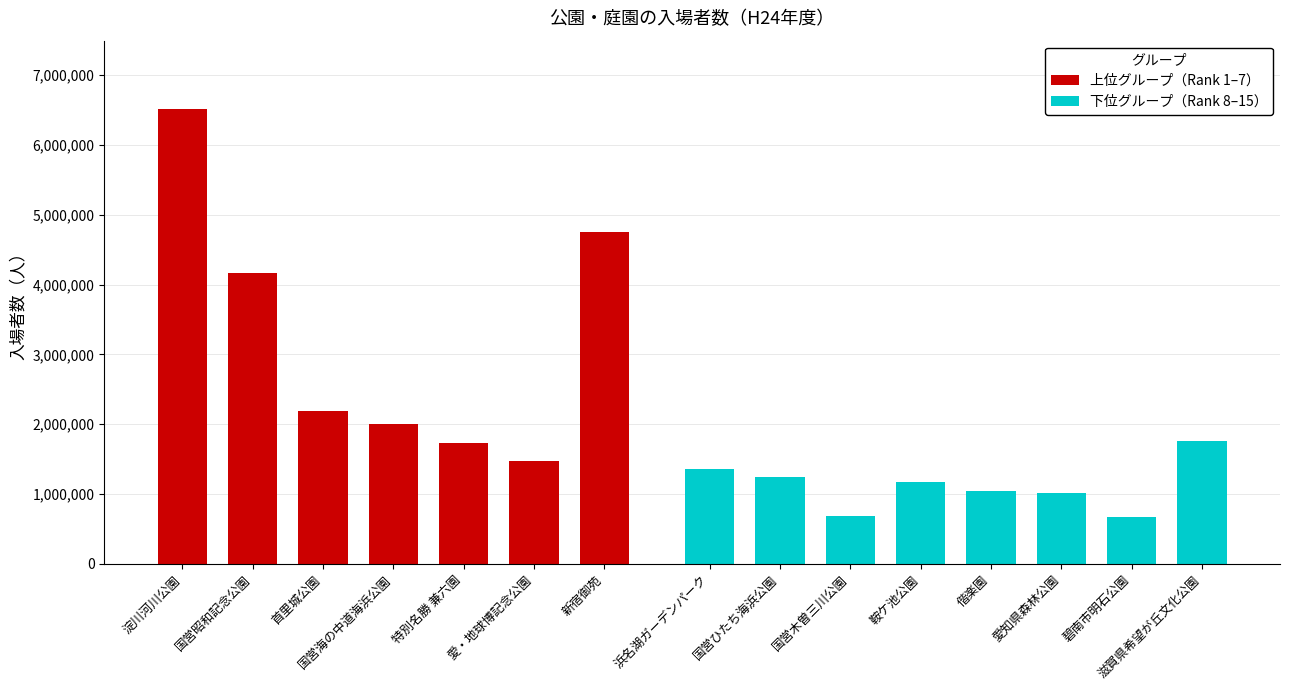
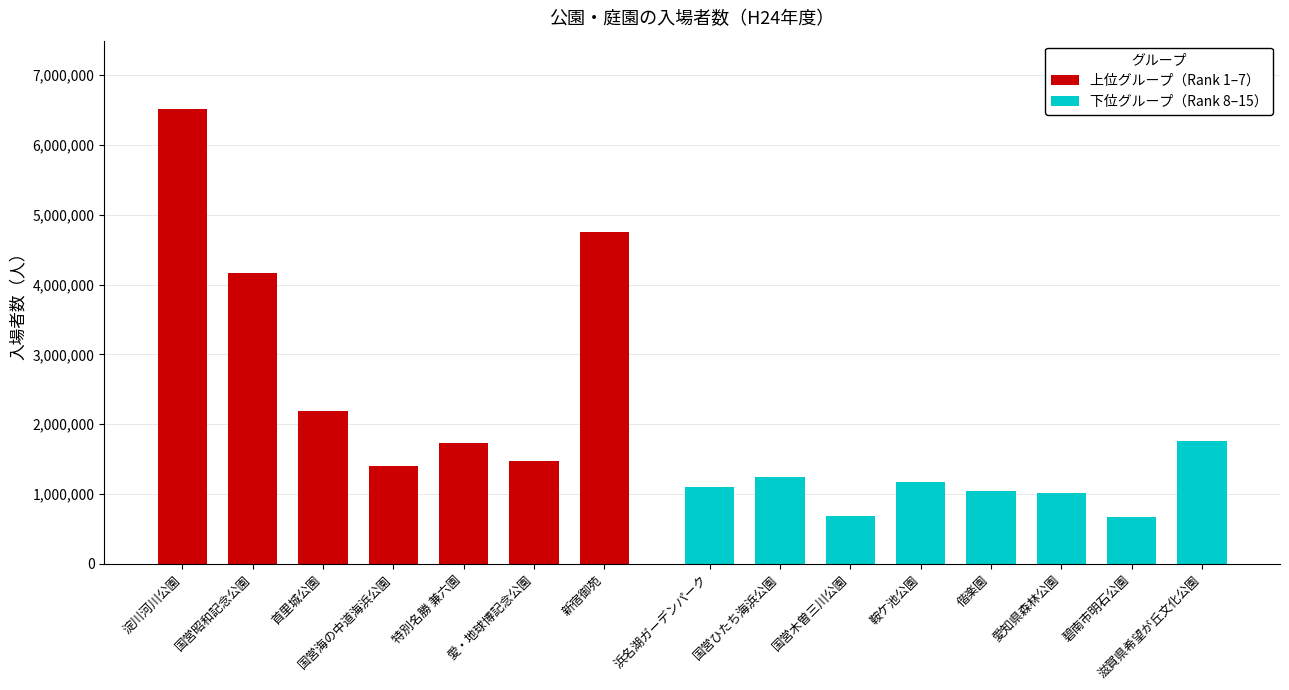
上位グループ（Rank 1–7）, 国営海の中道海浜公園: 2,000,000 -> 1,400,000
下位グループ（Rank 8–15）, 浜名湖ガーデンパーク: 1,400,000 -> 1,100,000
